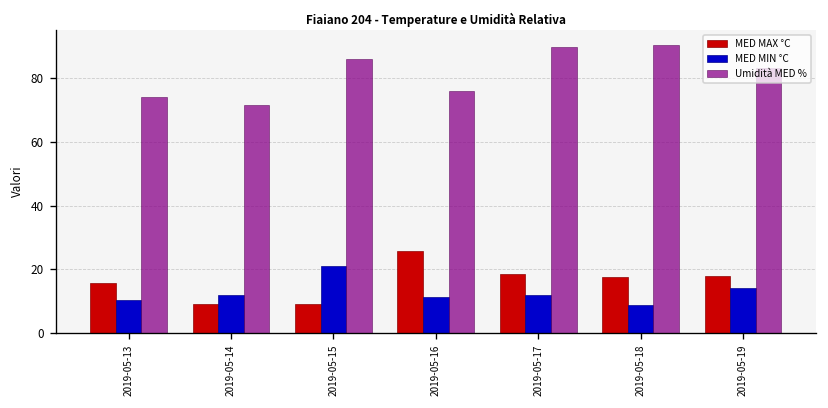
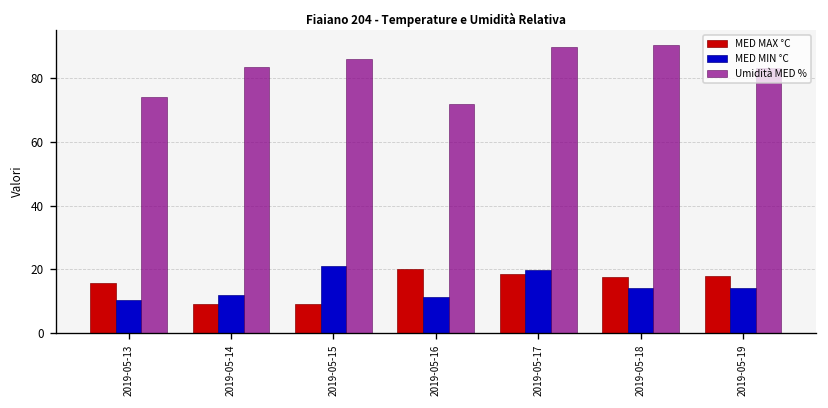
Umidità MED %, 2019-05-14: 72 -> 83
MED MAX °C, 2019-05-16: 26 -> 20
Umidità MED %, 2019-05-16: 76 -> 72
MED MIN °C, 2019-05-17: 12 -> 20
MED MIN °C, 2019-05-18: 9 -> 14
